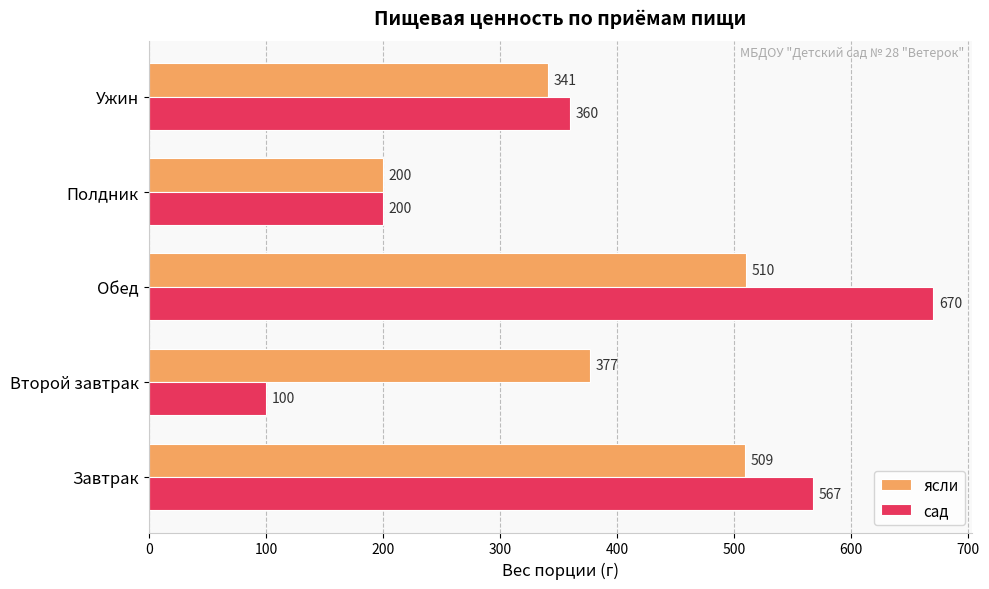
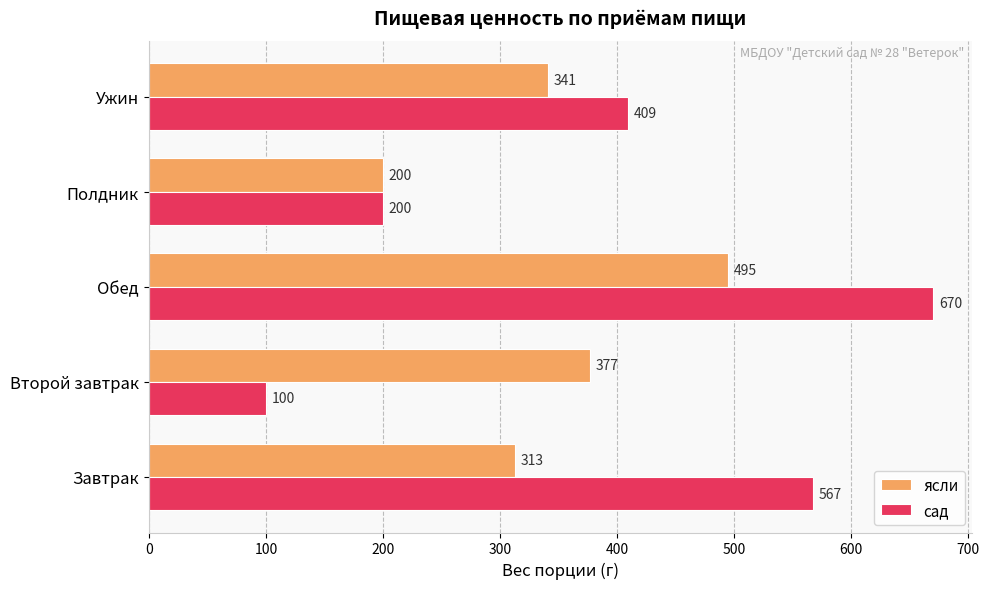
сад, Ужин: 360 -> 409
ясли, Обед: 510 -> 495
ясли, Завтрак: 509 -> 313
